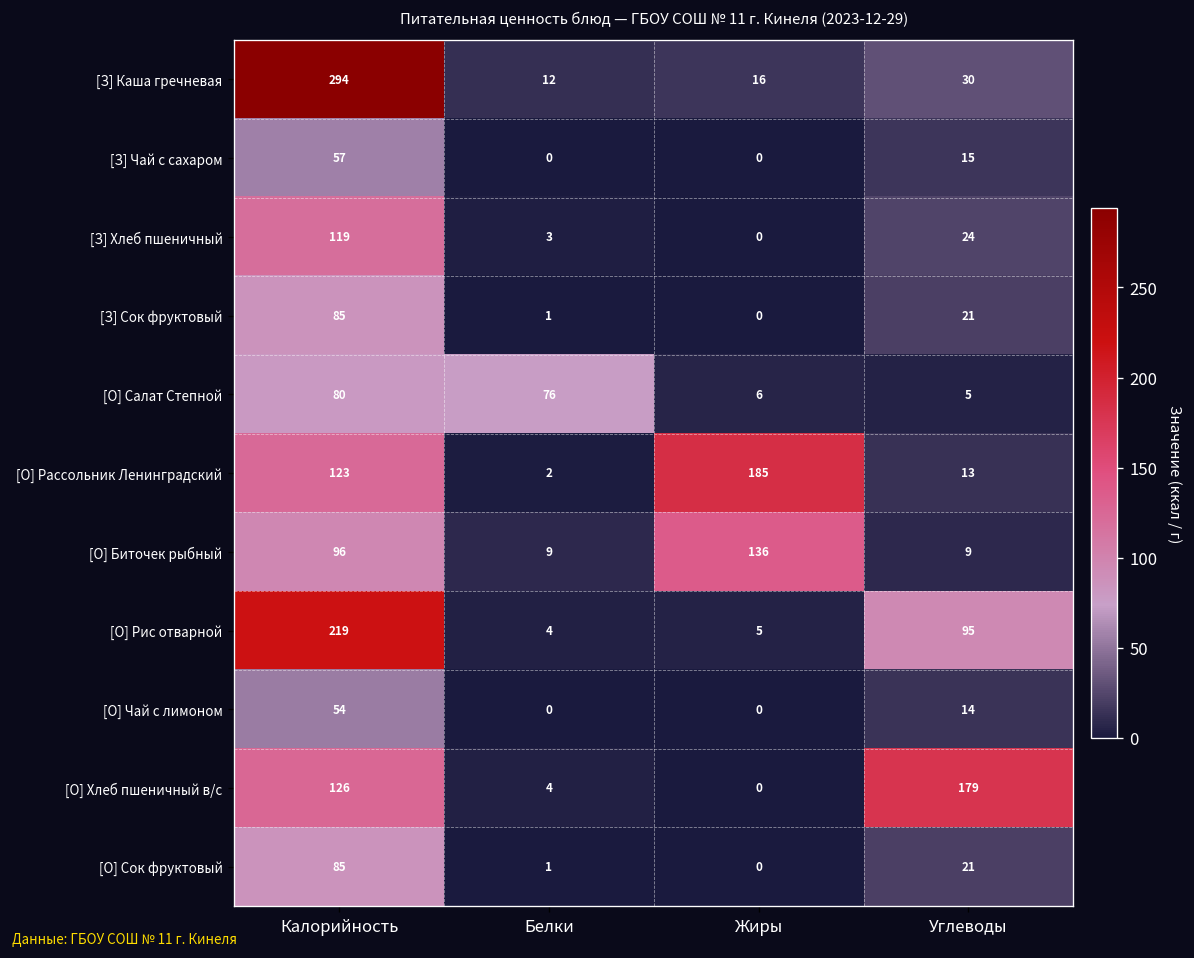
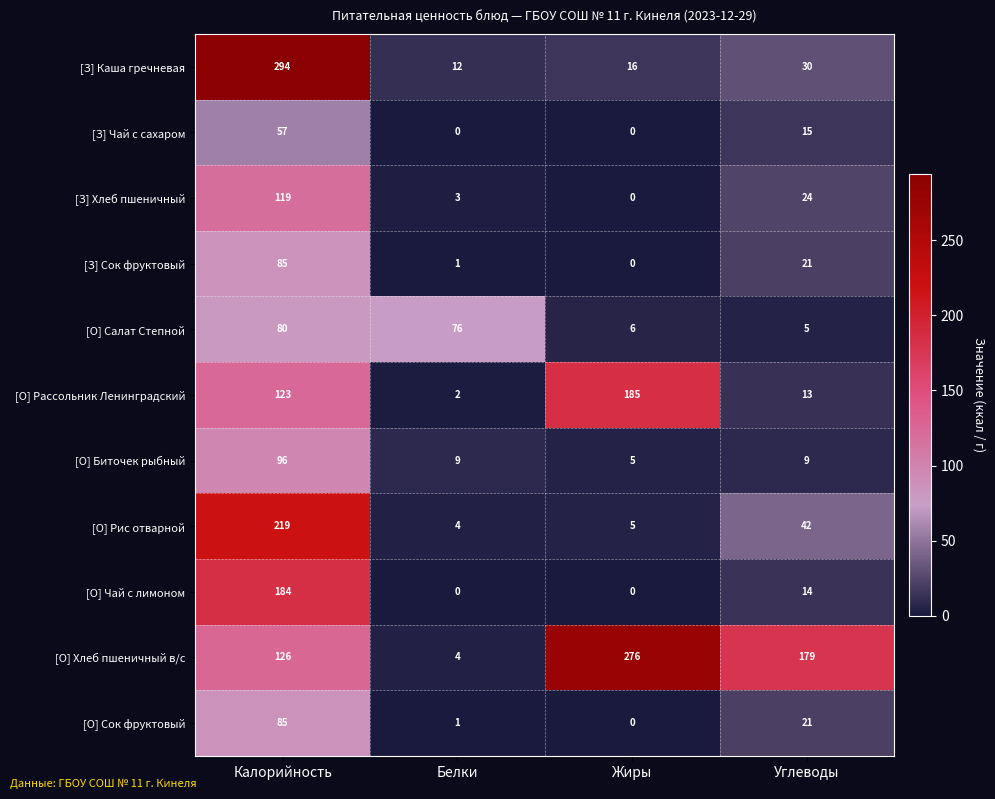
[О] Биточек рыбный, Жиры: 136 -> 5
[О] Рис отварной, Углеводы: 95 -> 42
[О] Чай с лимоном, Калорийность: 54 -> 184
[О] Хлеб пшеничный в/с, Жиры: 0 -> 276
